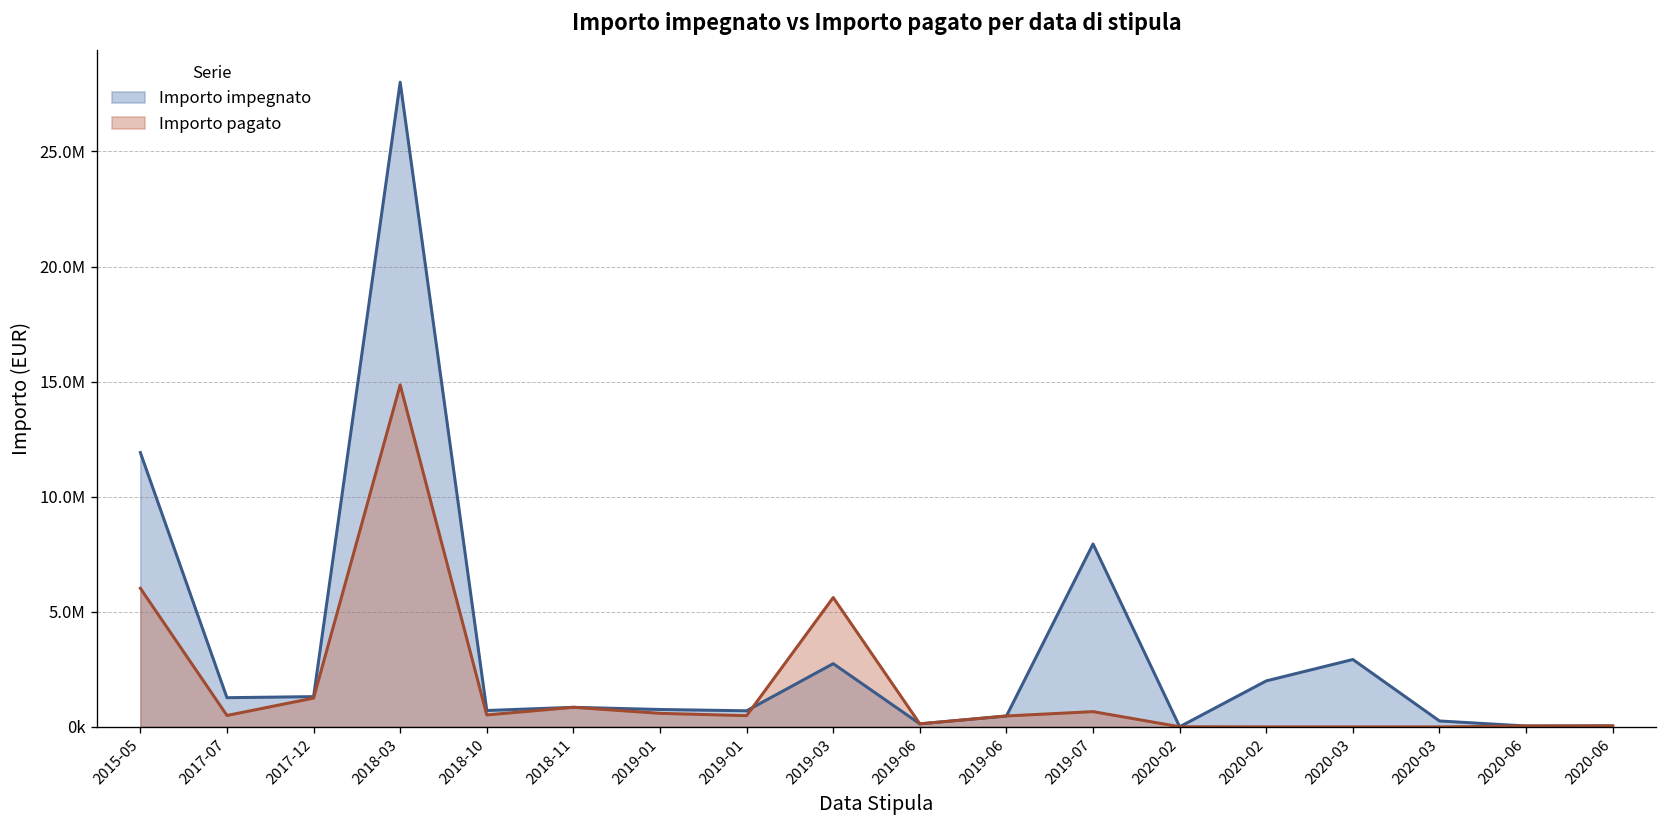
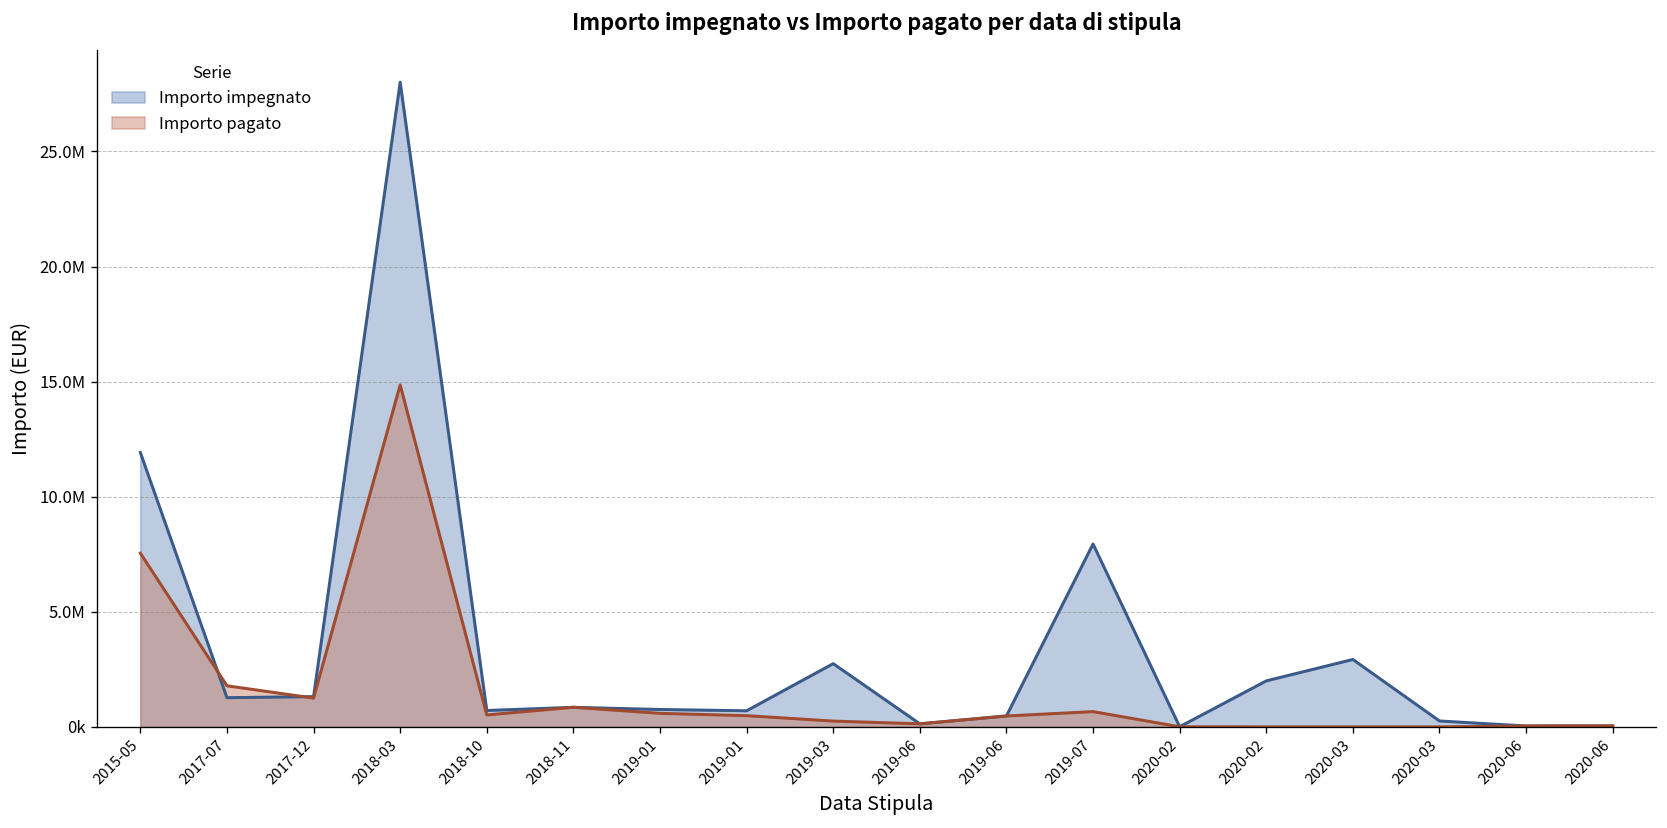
Importo pagato, 2015-05: 6000000 -> 7500000
Importo pagato, 2017-07: 500000 -> 1800000
Importo pagato, 2019-03: 5600000 -> 300000
